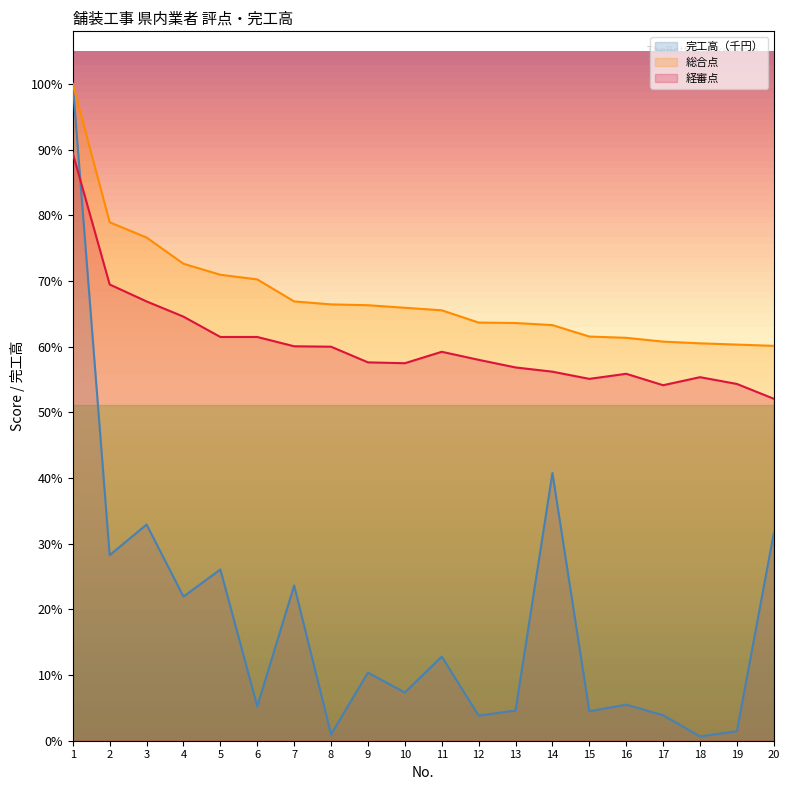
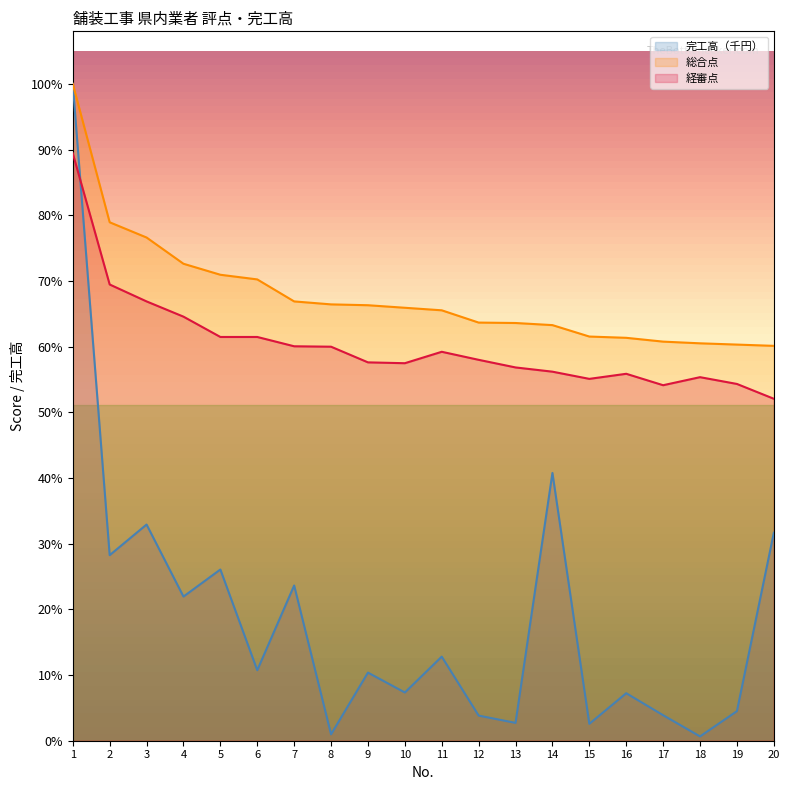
完工高（千円）, 6: 5% -> 11%
完工高（千円）, 13: 5% -> 3%
完工高（千円）, 15: 4% -> 3%
完工高（千円）, 16: 5% -> 7%
完工高（千円）, 19: 1% -> 4%
